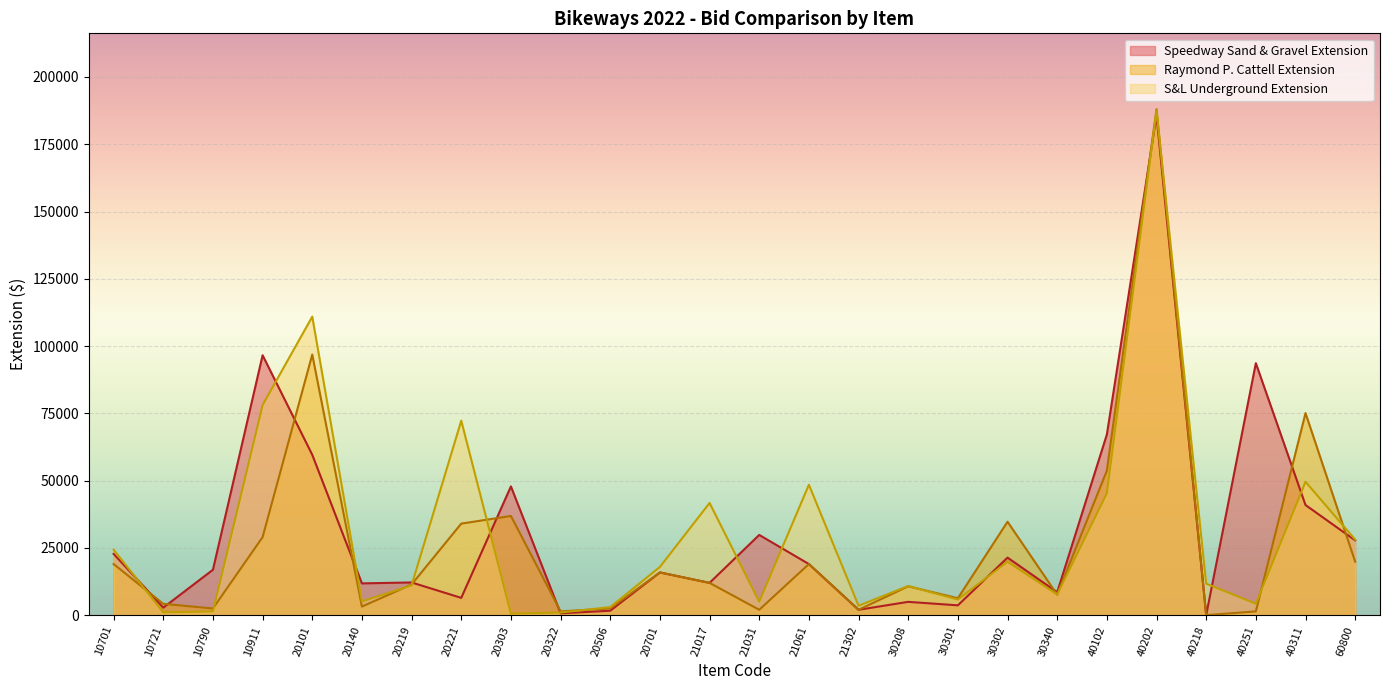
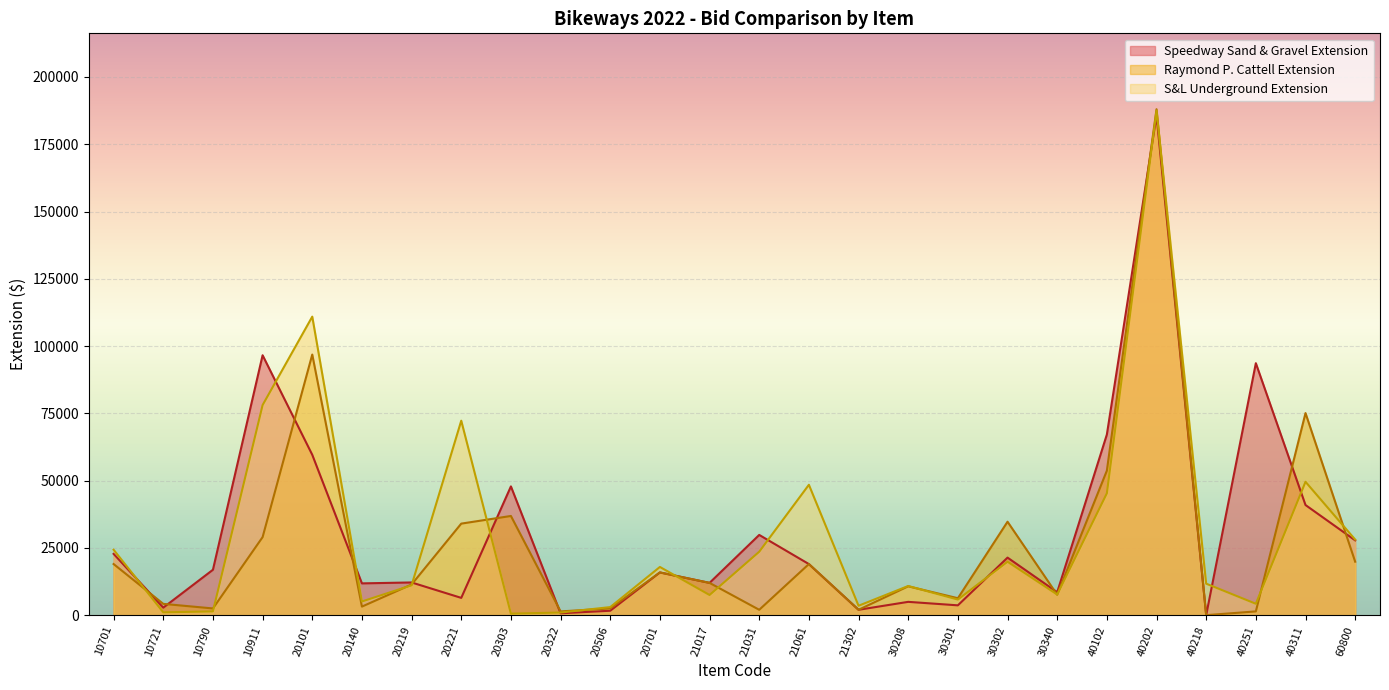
S&L Underground Extension, 21017: 42000 -> 8000
S&L Underground Extension, 21031: 5000 -> 24000
